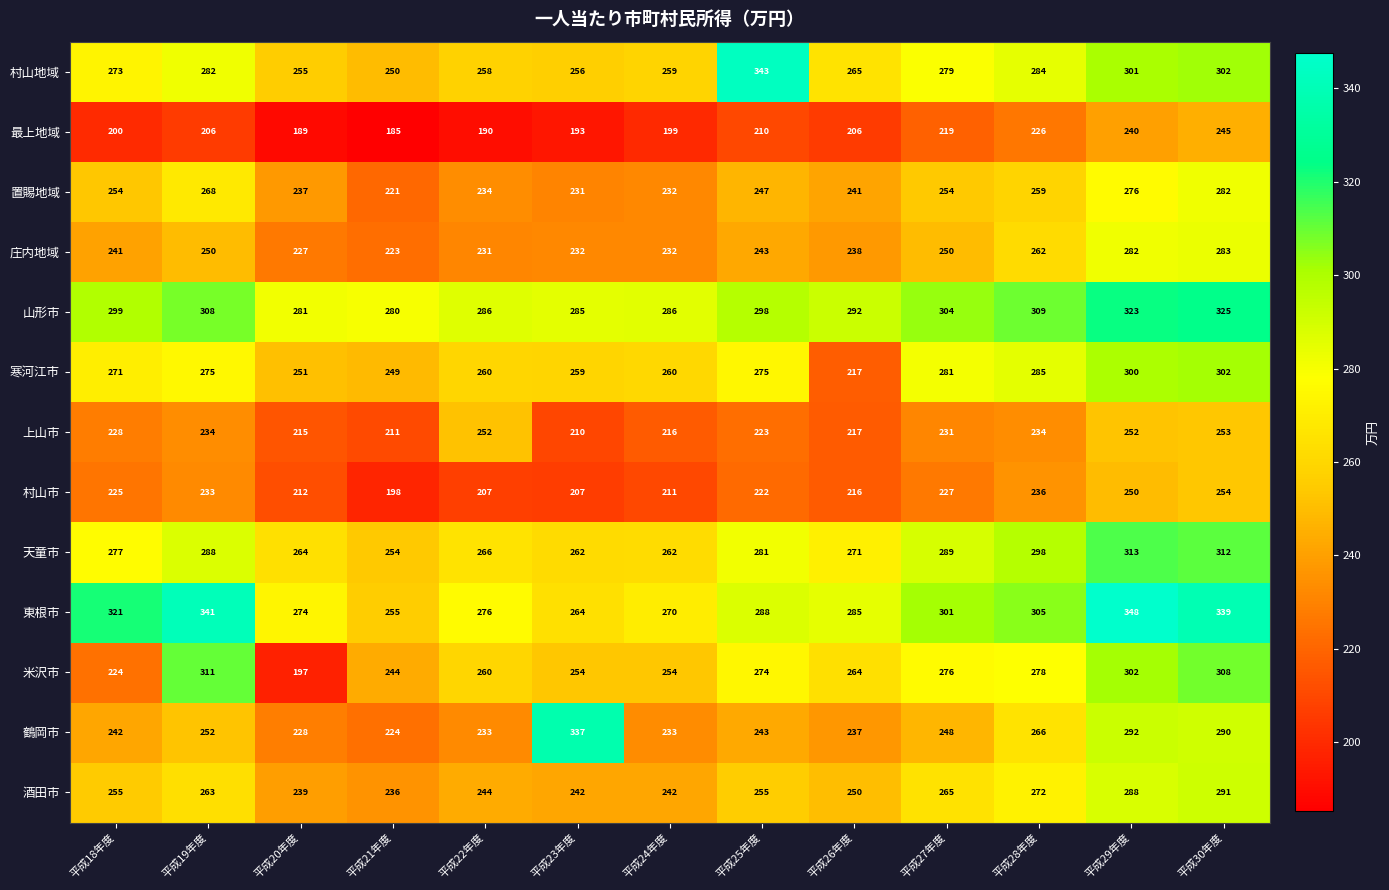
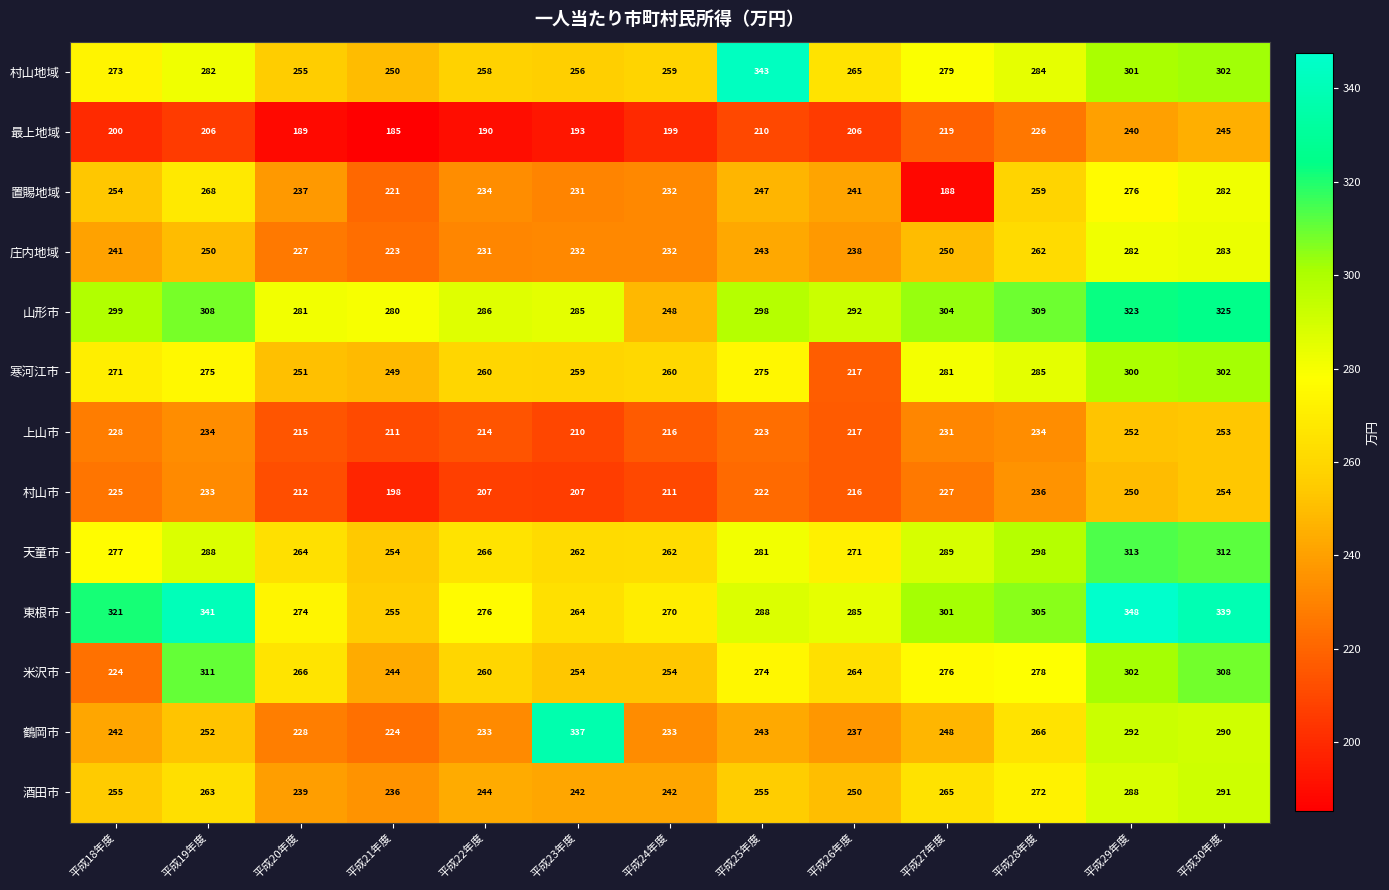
置賜地域, 平成27年度: 254 -> 188
山形市, 平成24年度: 286 -> 248
上山市, 平成22年度: 252 -> 214
米沢市, 平成20年度: 197 -> 266
